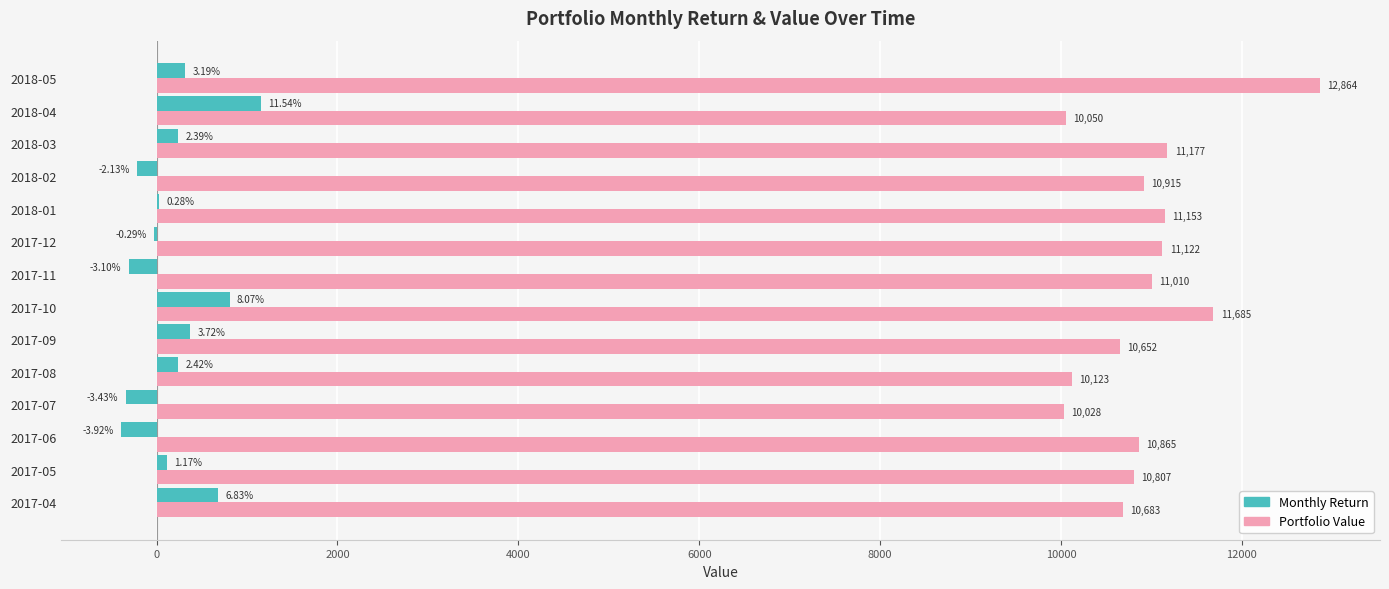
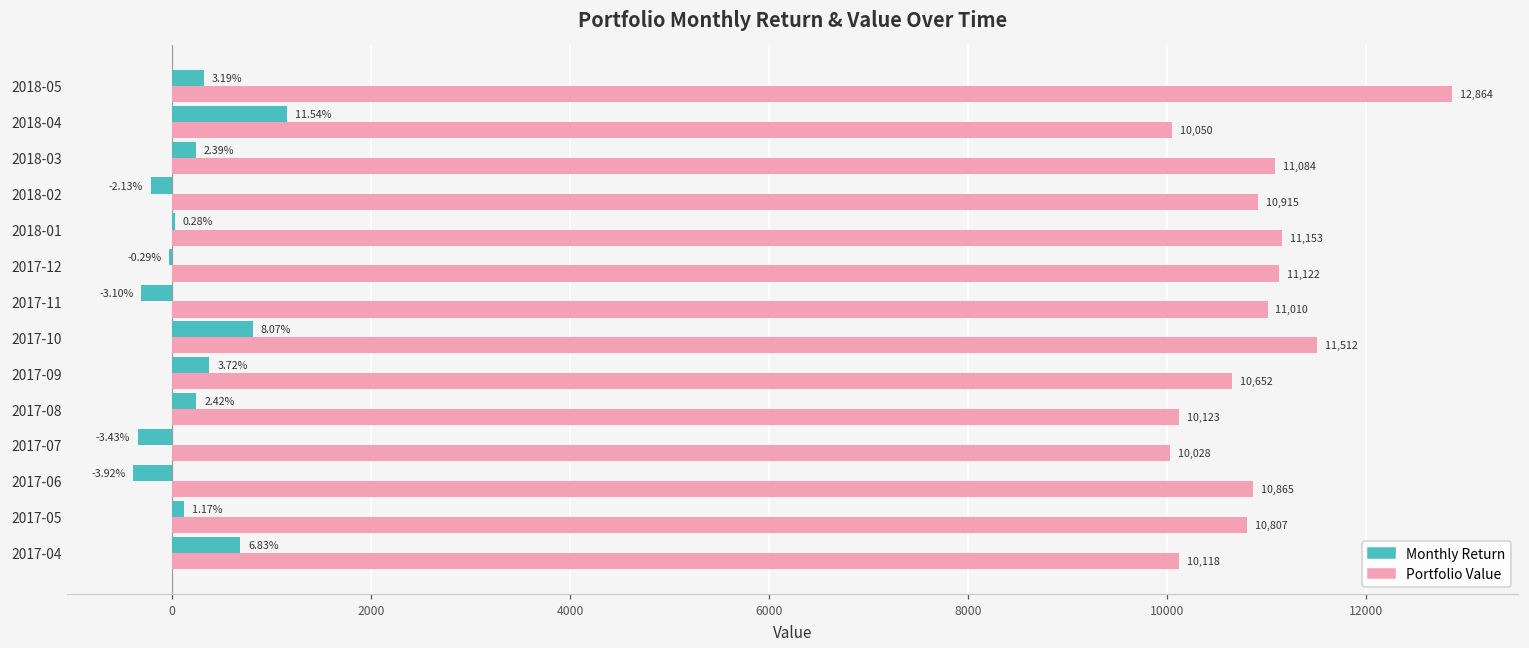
Portfolio Value, 2018-03: 11,177 -> 11,084
Portfolio Value, 2017-10: 11,685 -> 11,512
Portfolio Value, 2017-04: 10,683 -> 10,118
